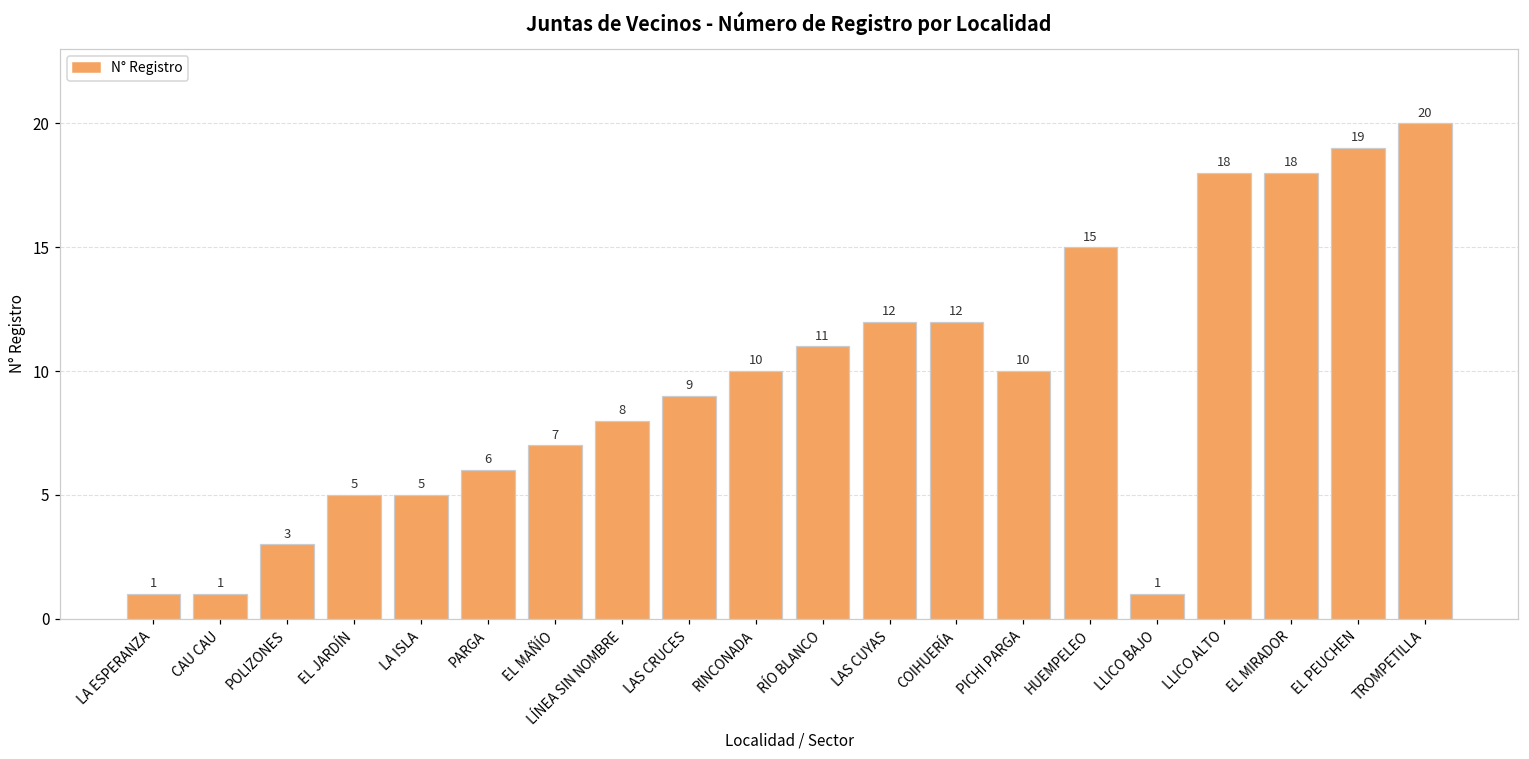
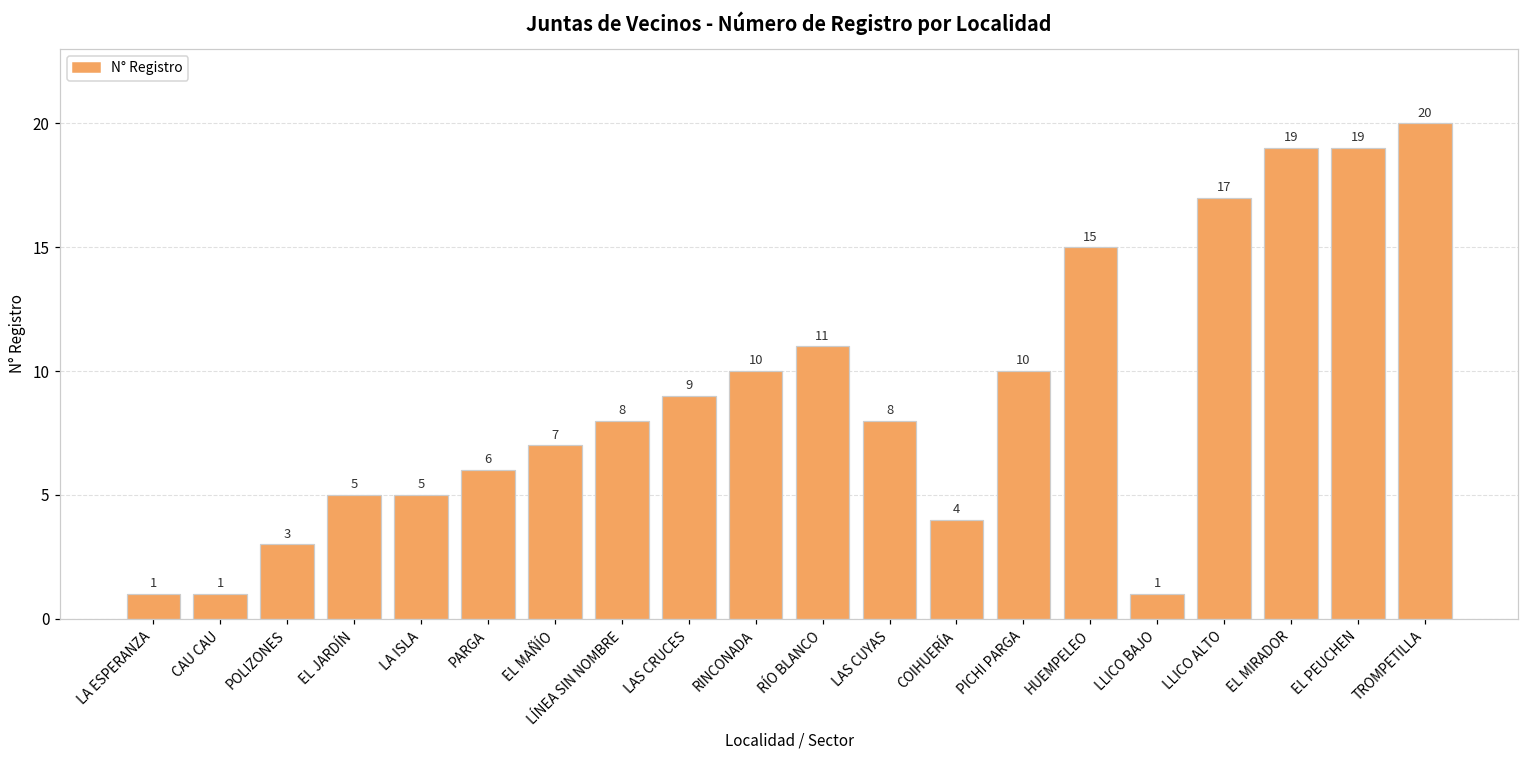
LAS CUYAS: 12 -> 8
COIHUERÍA: 12 -> 4
LLICO ALTO: 18 -> 17
EL MIRADOR: 18 -> 19
